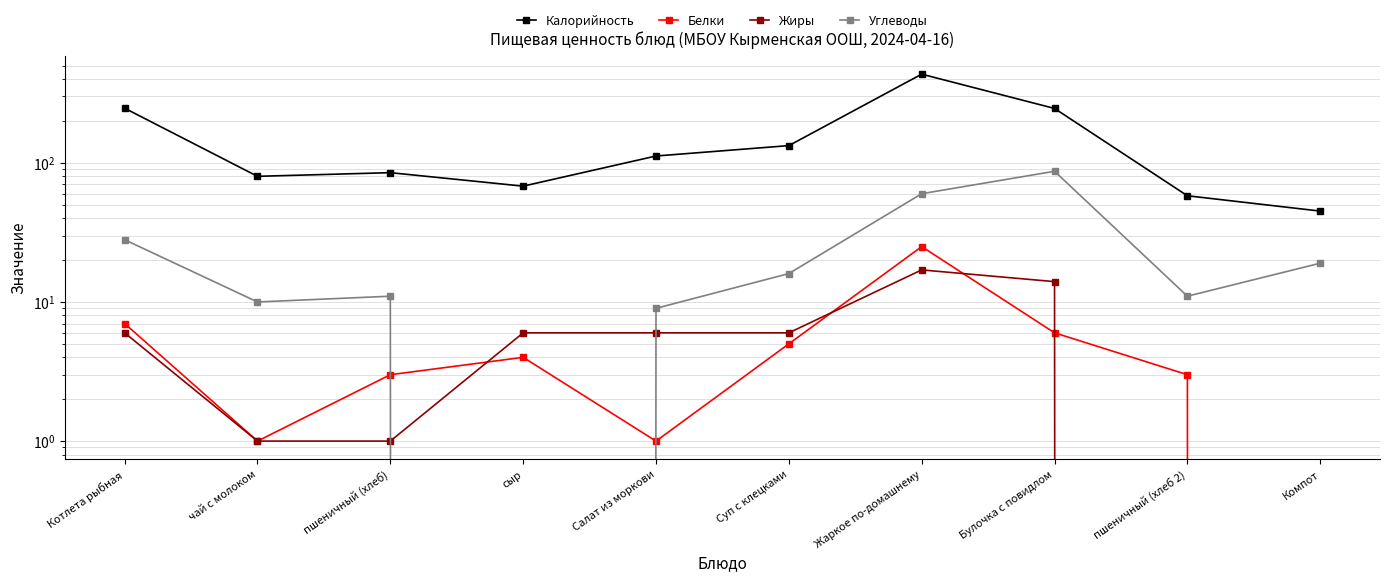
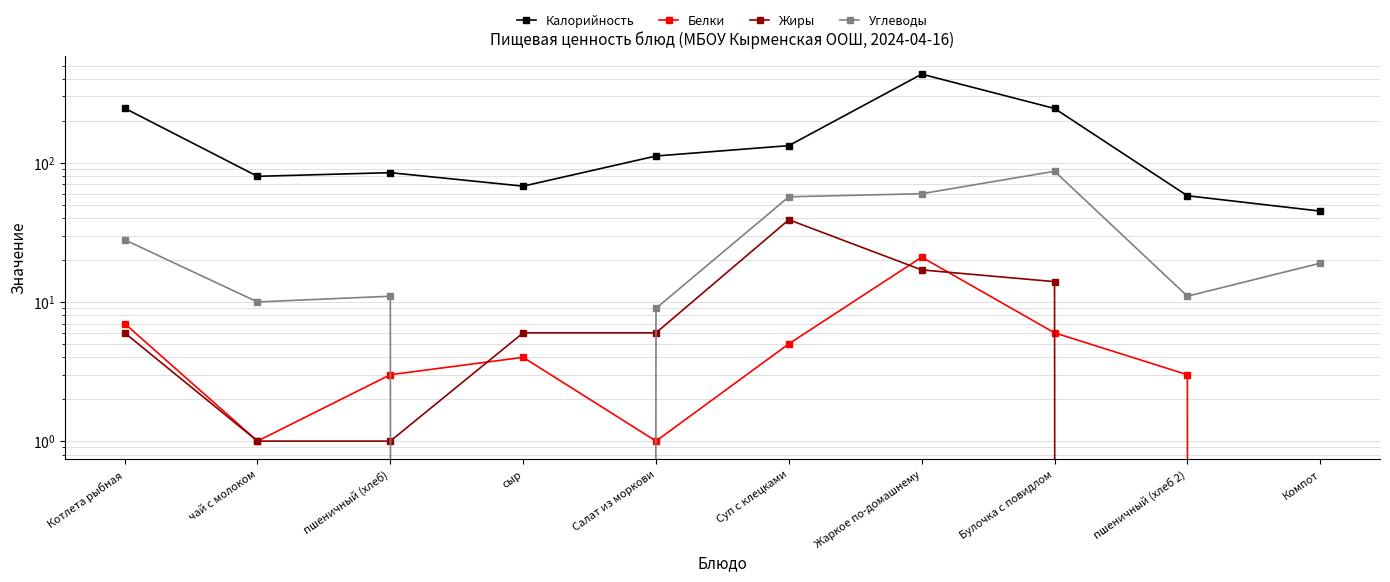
Жиры, Суп с клецками: 6 -> 39
Углеводы, Суп с клецками: 16 -> 57
Белки, Жаркое по-домашнему: 25 -> 21
